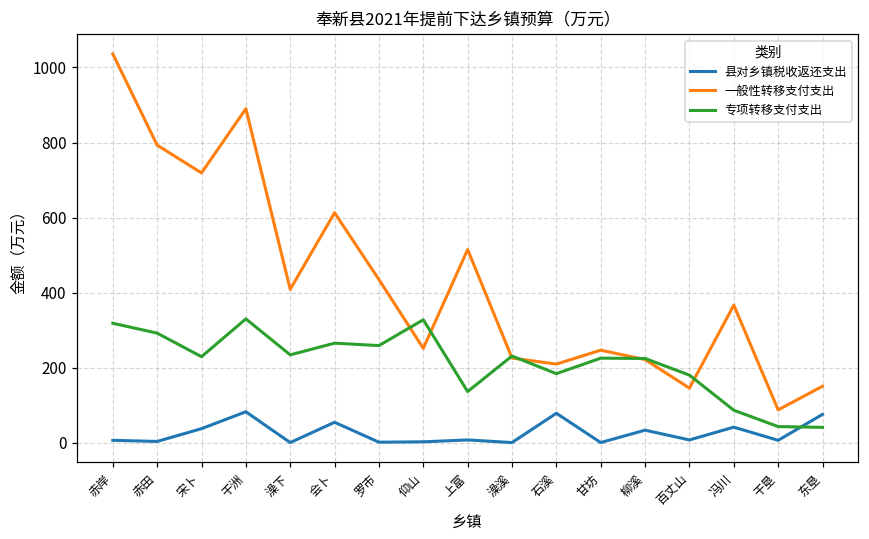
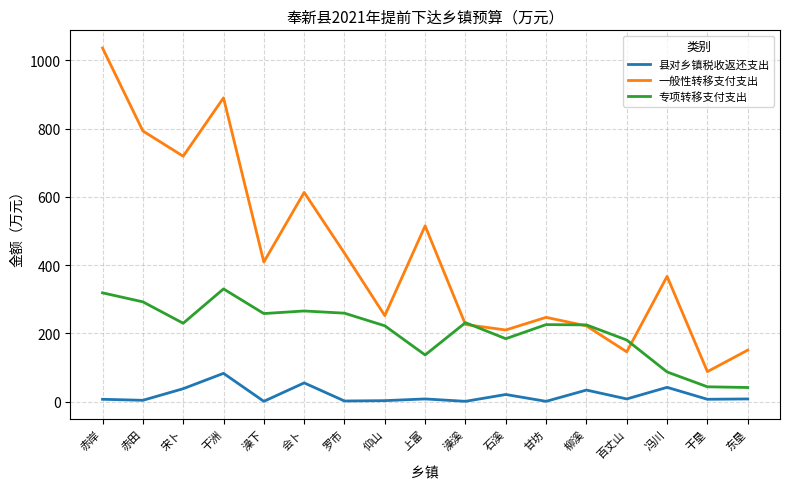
专项转移支付支出, 澡下: 230 -> 260
专项转移支付支出, 仰山: 330 -> 220
县对乡镇税收返还支出, 石溪: 80 -> 20
县对乡镇税收返还支出, 东垦: 80 -> 10
